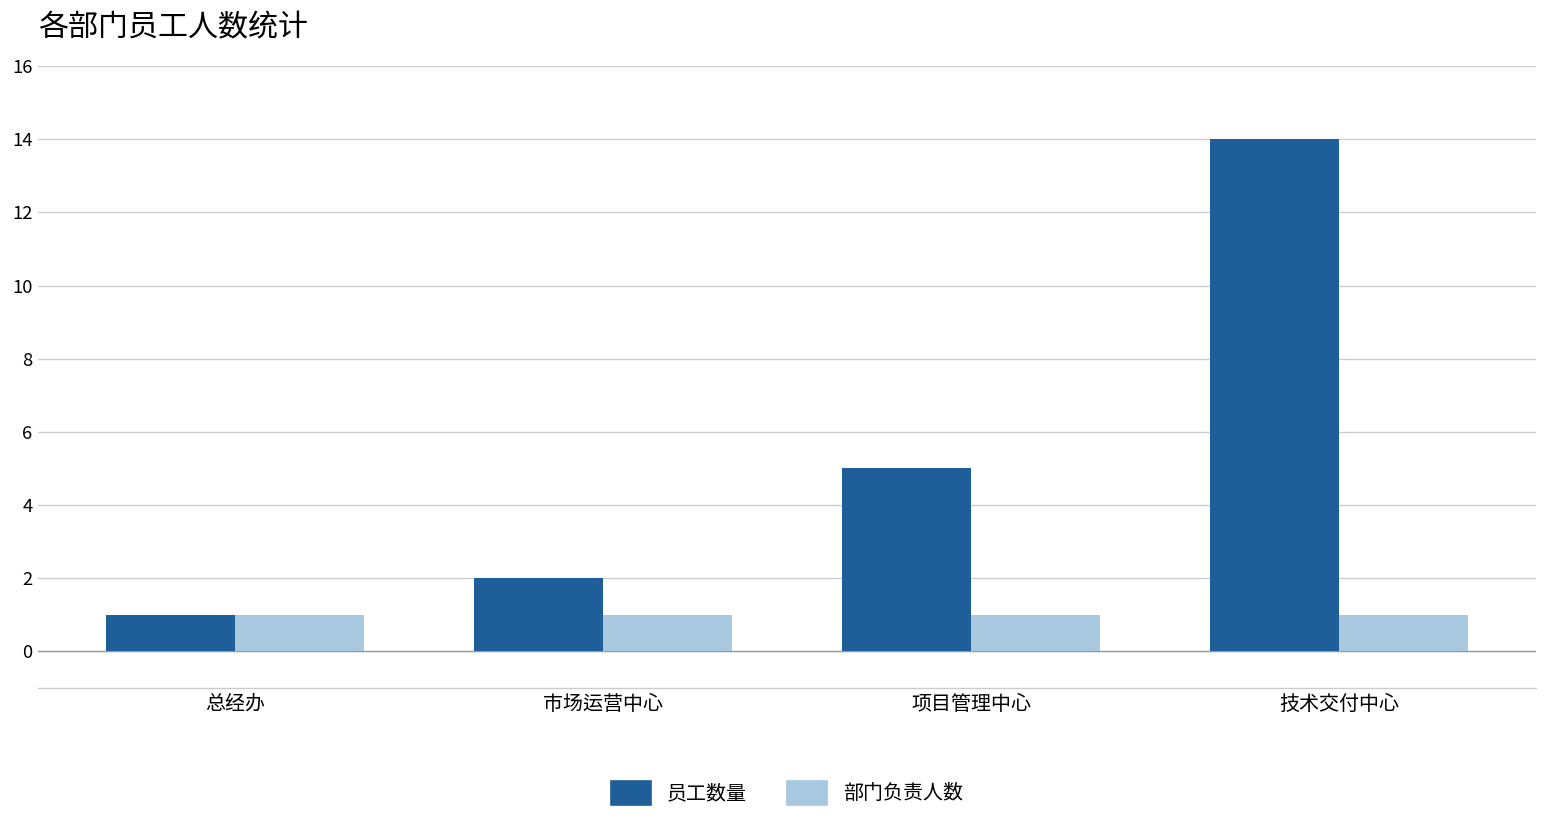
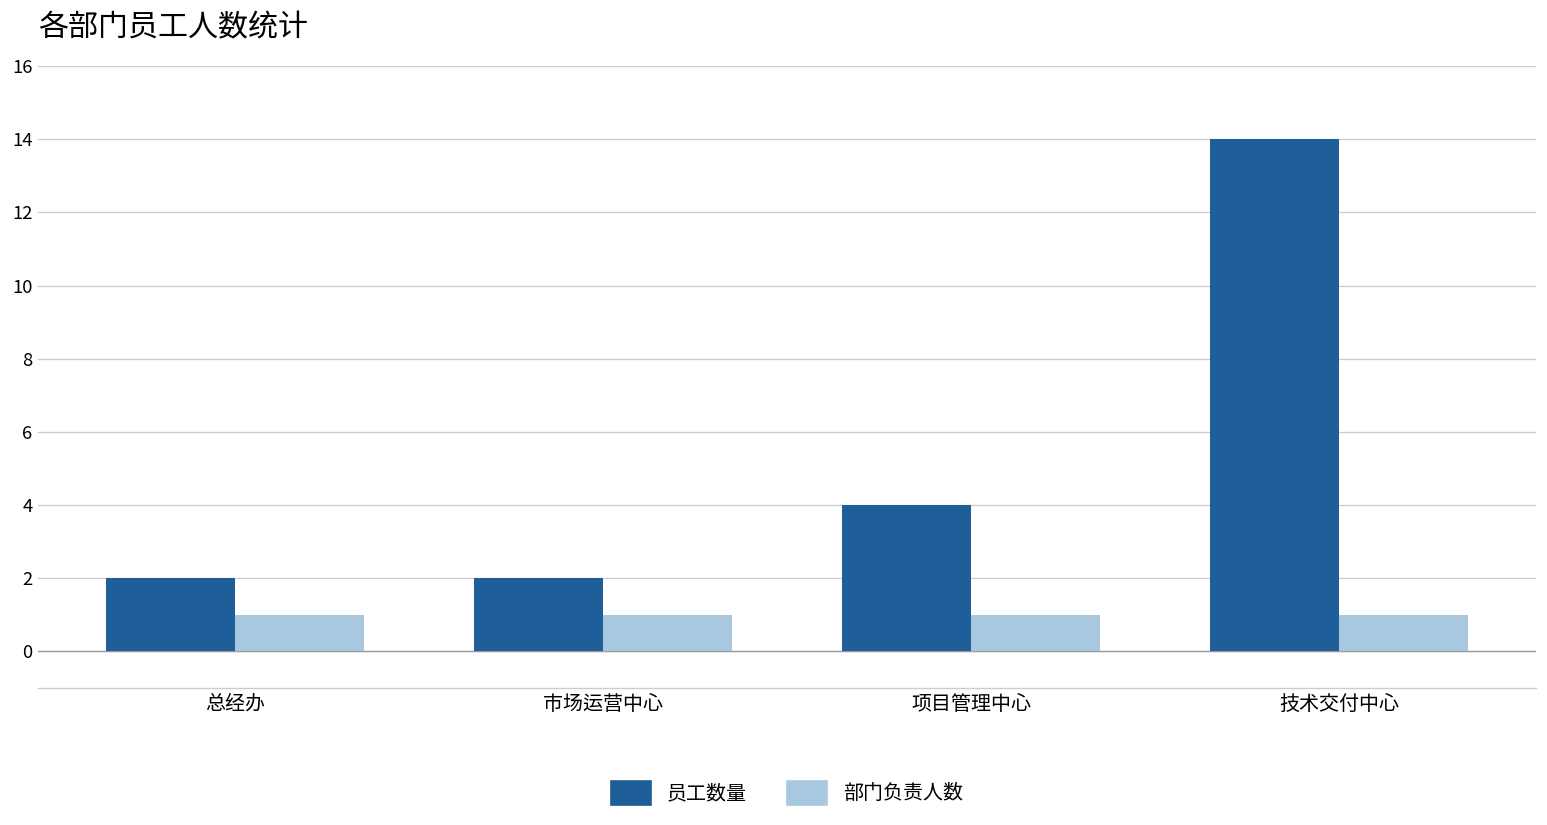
员工数量, 总经办: 1 -> 2
员工数量, 项目管理中心: 5 -> 4
